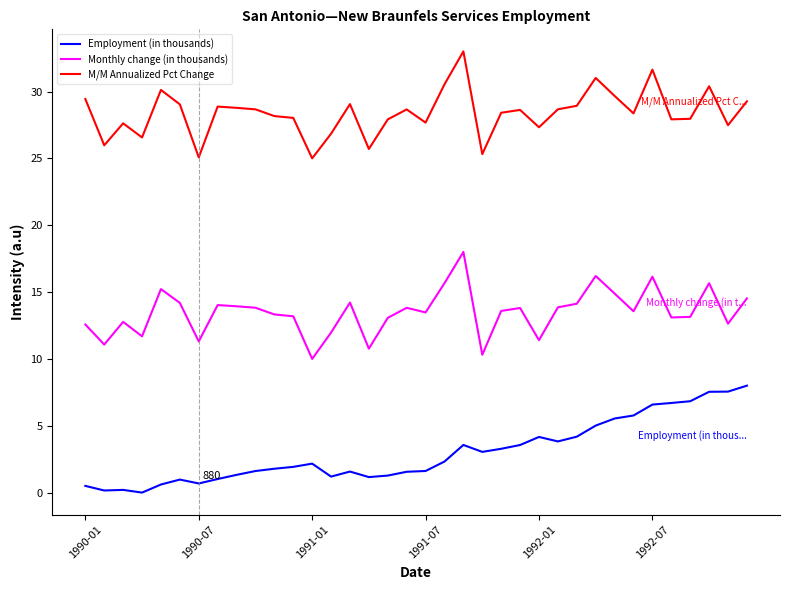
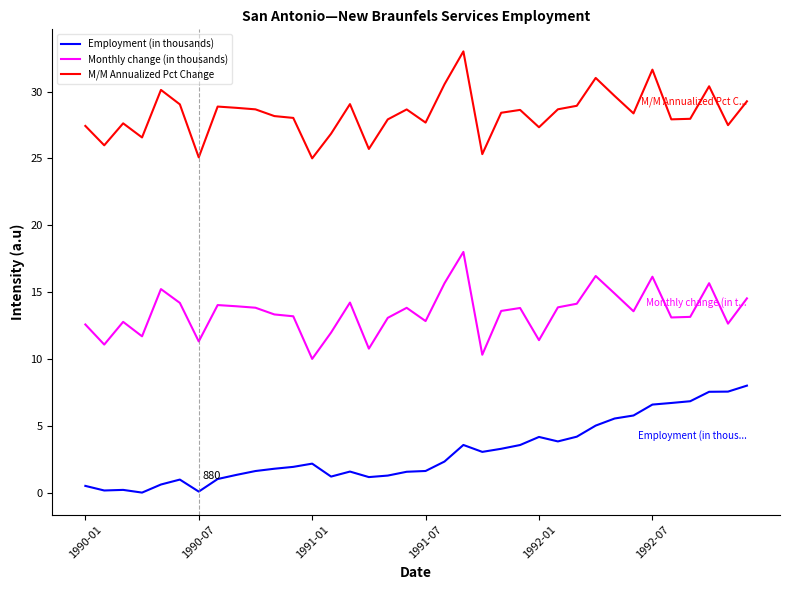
M/M Annualized Pct Change, 1990-01: 29.4 -> 27.4
Employment (in thousands), 1990-07: 0.7 -> 0.1
Monthly change (in thousands), 1991-07: 13.5 -> 12.8
